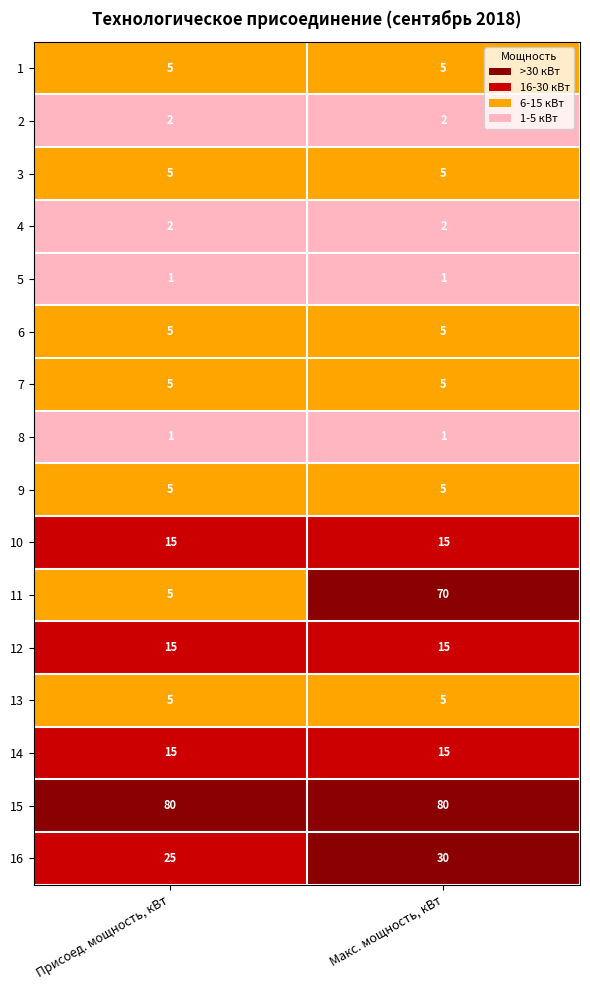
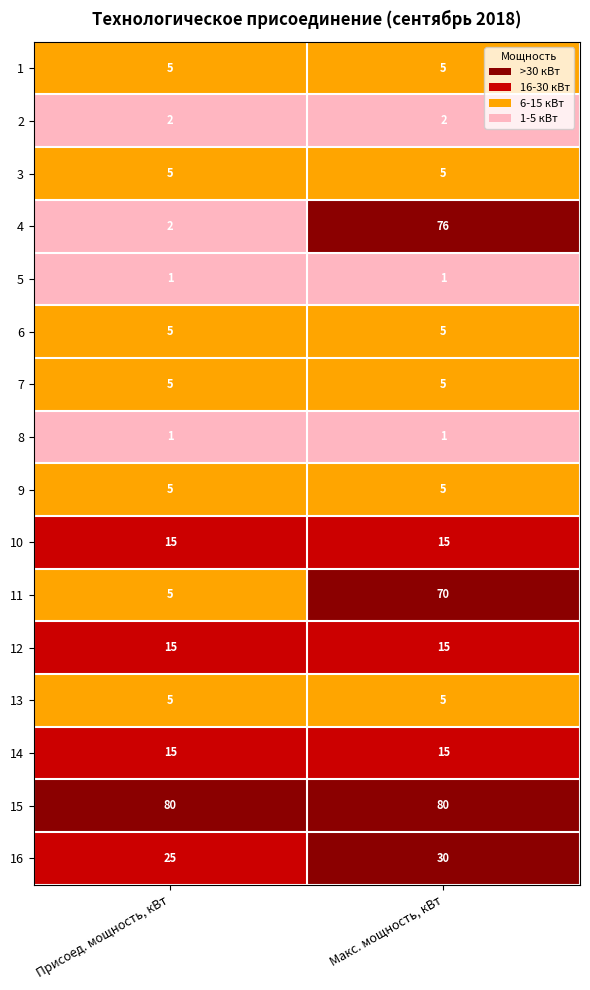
4, Макс. мощность, кВт: 2 -> 76
